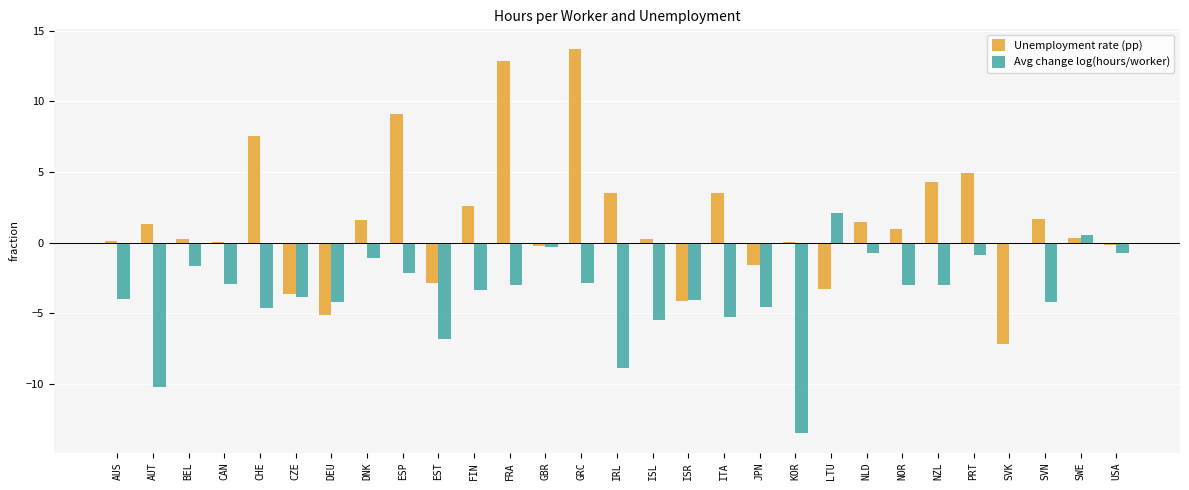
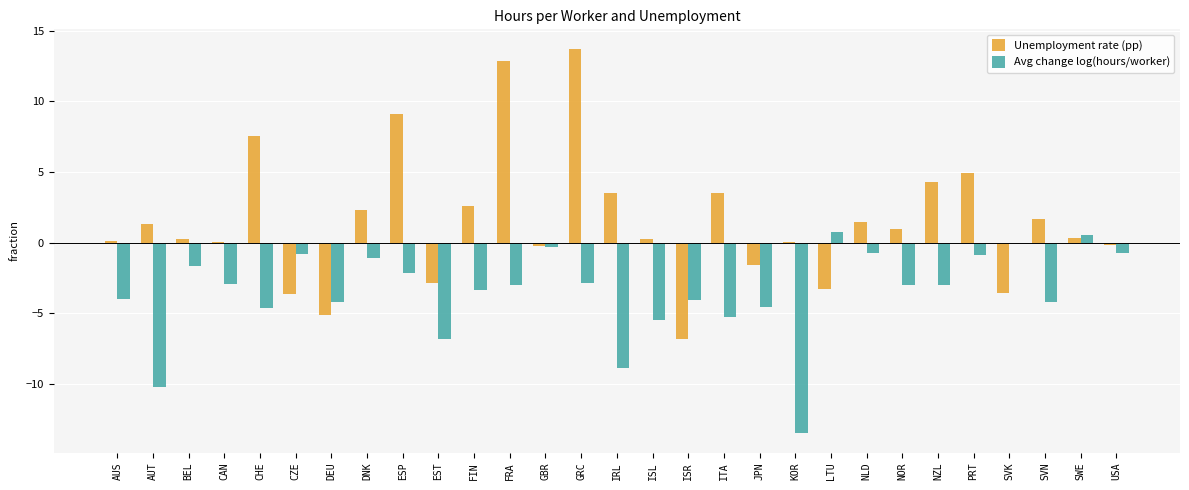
Avg change log(hours/worker), CZE: -3.8 -> -0.8
Unemployment rate (pp), DNK: 1.6 -> 2.3
Unemployment rate (pp), ISR: -4.1 -> -6.8
Avg change log(hours/worker), LTU: 2.1 -> 0.8
Unemployment rate (pp), SVK: -7.1 -> -3.6
